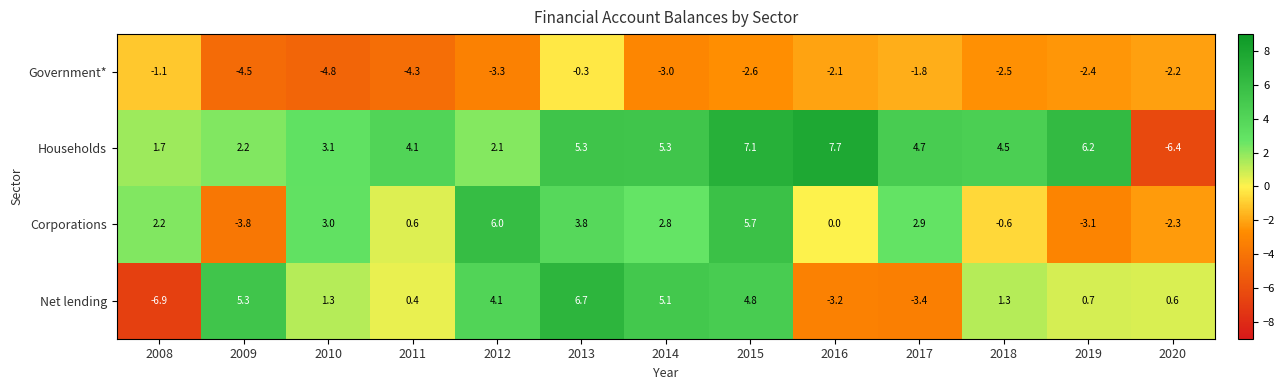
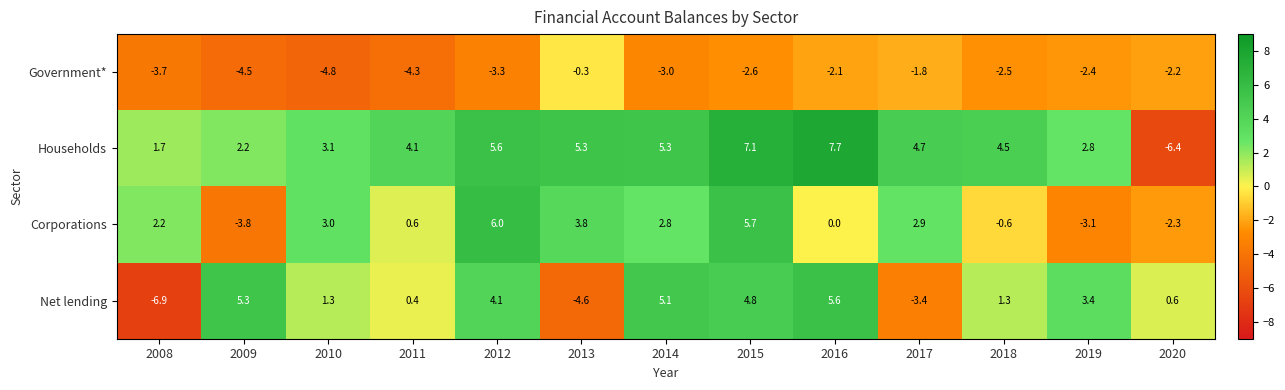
Government*, 2008: -1.1 -> -3.7
Households, 2012: 2.1 -> 5.6
Households, 2019: 6.2 -> 2.8
Net lending, 2013: 6.7 -> -4.6
Net lending, 2016: -3.2 -> 5.6
Net lending, 2019: 0.7 -> 3.4
